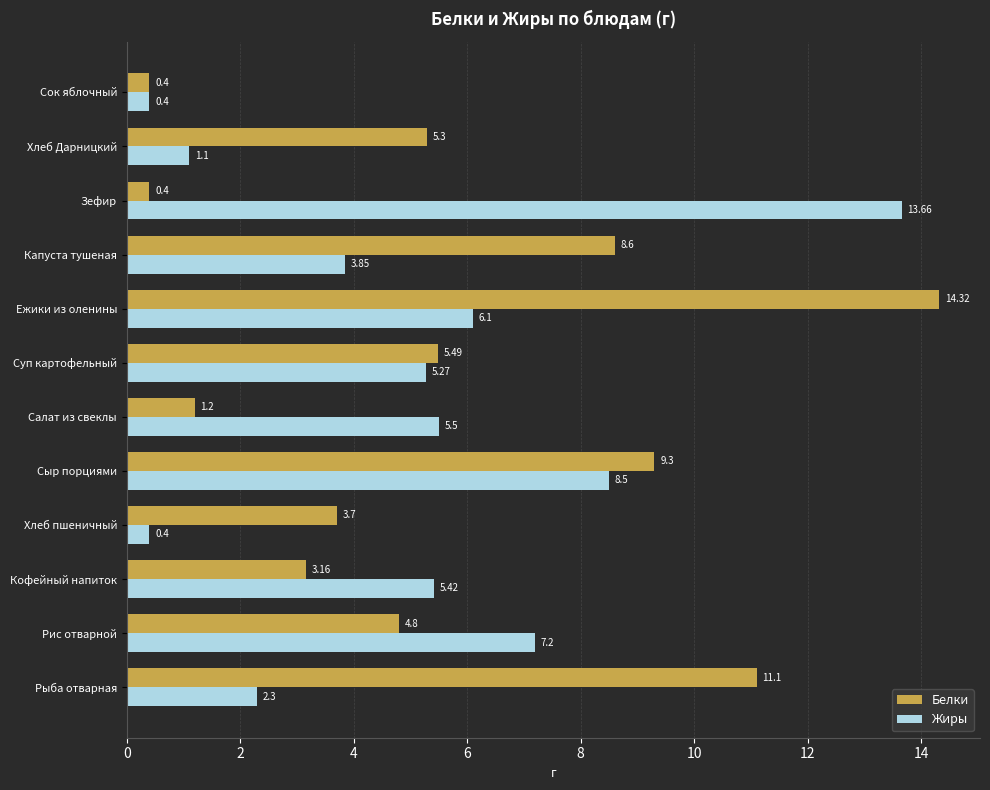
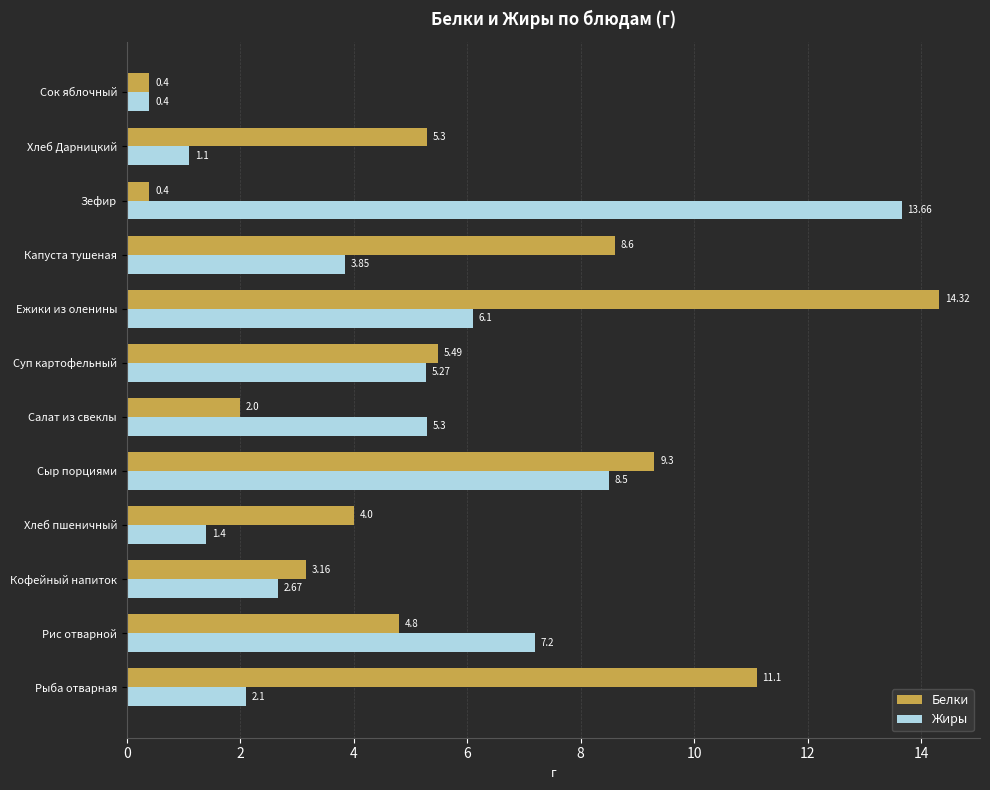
Белки, Салат из свеклы: 1.2 -> 2.0
Жиры, Салат из свеклы: 5.5 -> 5.3
Белки, Хлеб пшеничный: 3.7 -> 4.0
Жиры, Хлеб пшеничный: 0.4 -> 1.4
Жиры, Кофейный напиток: 5.42 -> 2.67
Жиры, Рыба отварная: 2.3 -> 2.1
